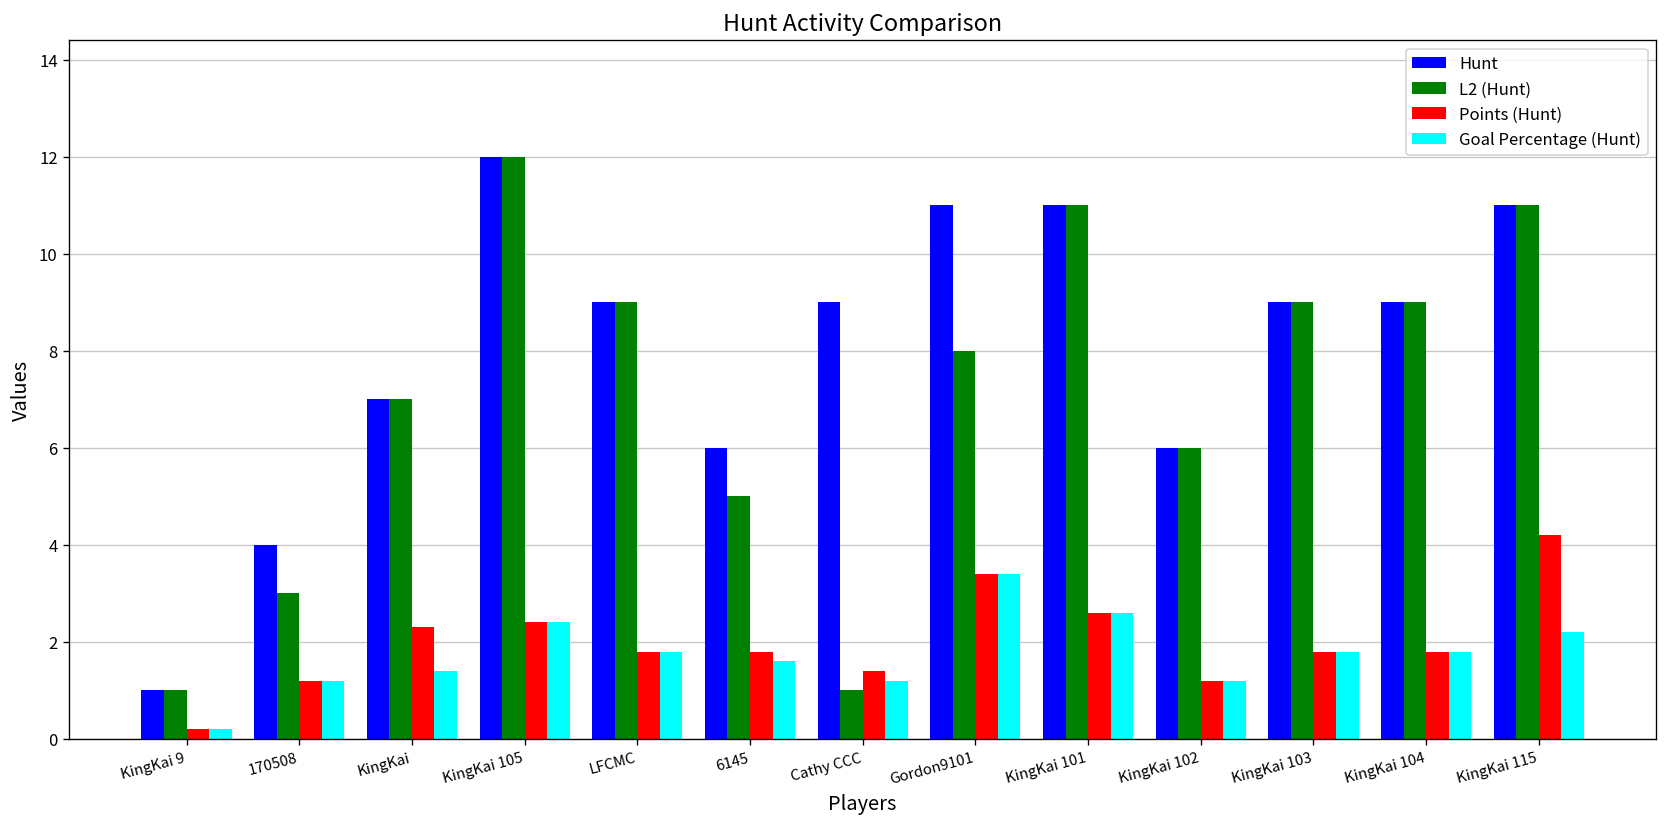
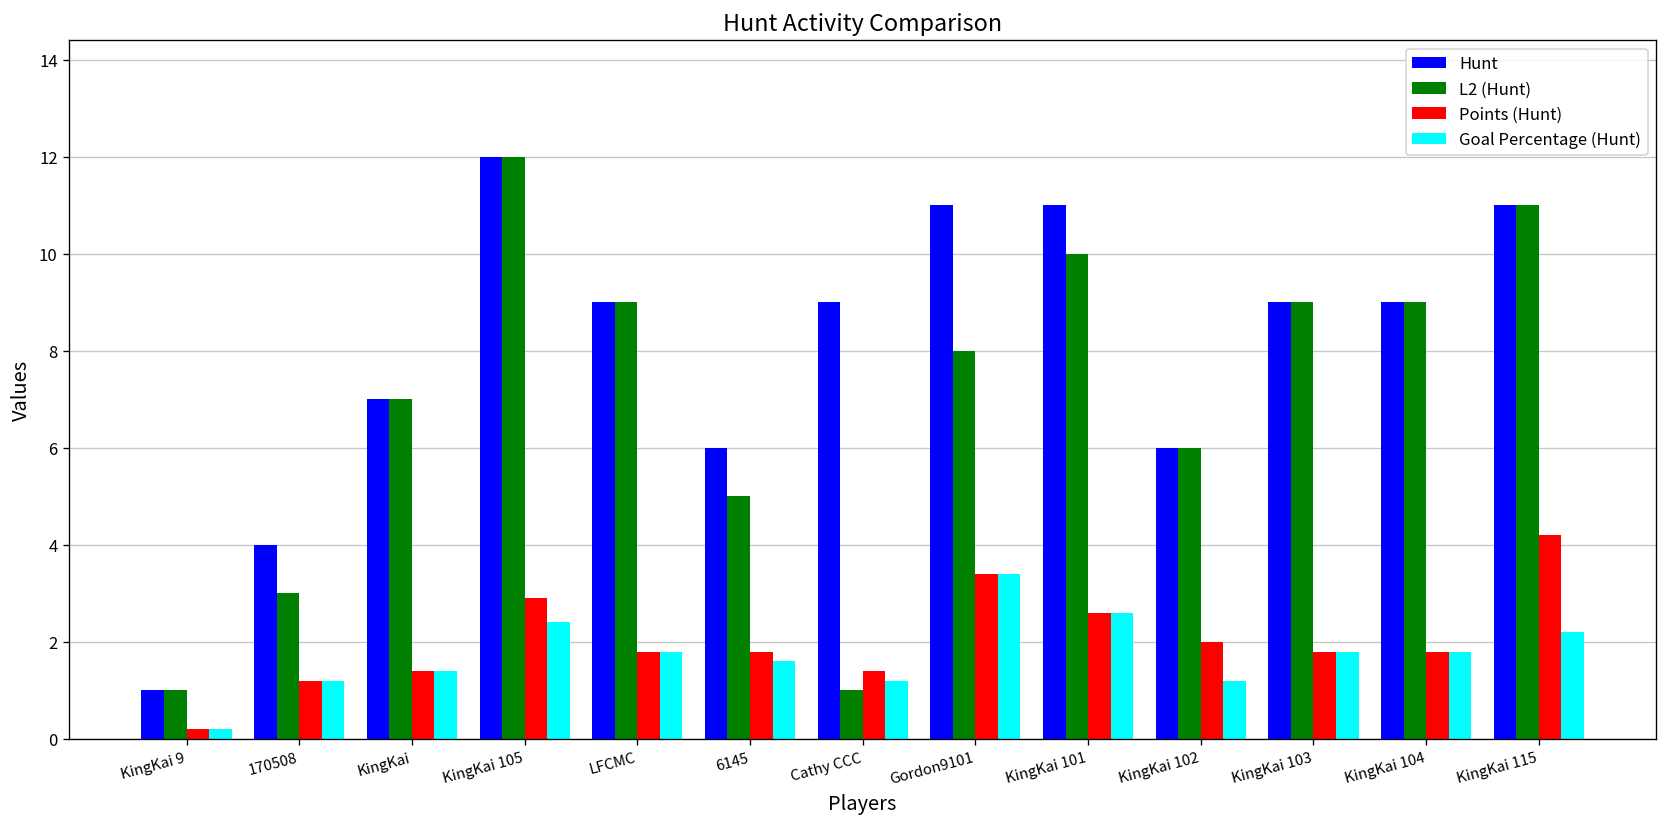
Points (Hunt), KingKai: 2.3 -> 1.4
Points (Hunt), KingKai 105: 2.4 -> 2.9
L2 (Hunt), KingKai 101: 11 -> 10
Points (Hunt), KingKai 102: 1.2 -> 2.0
